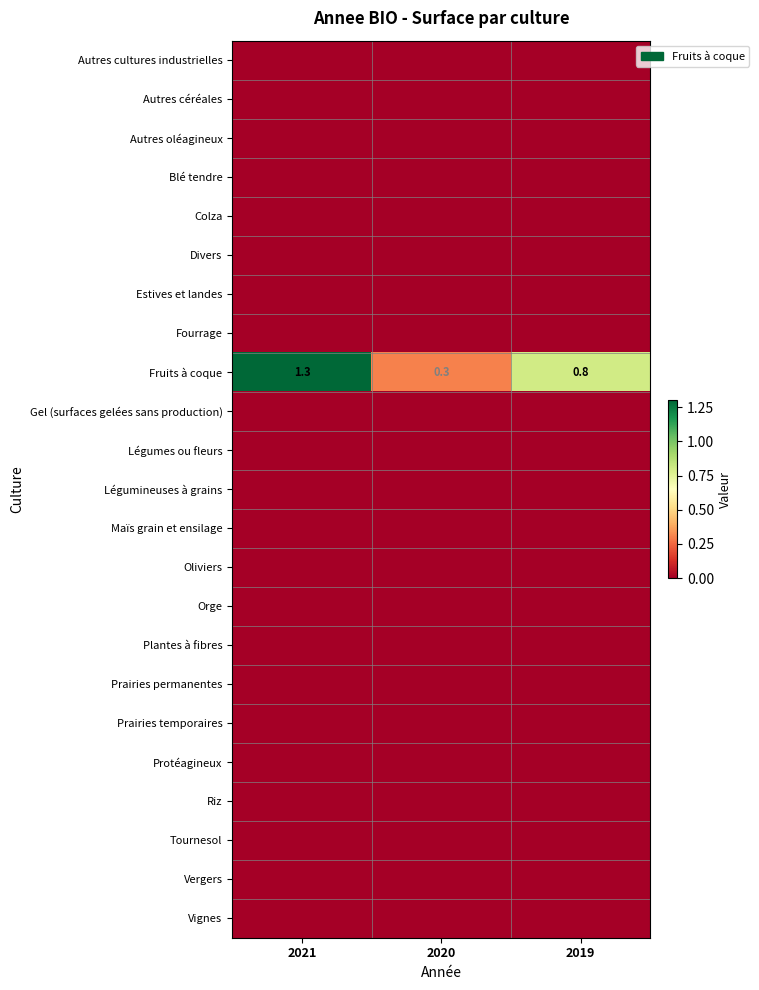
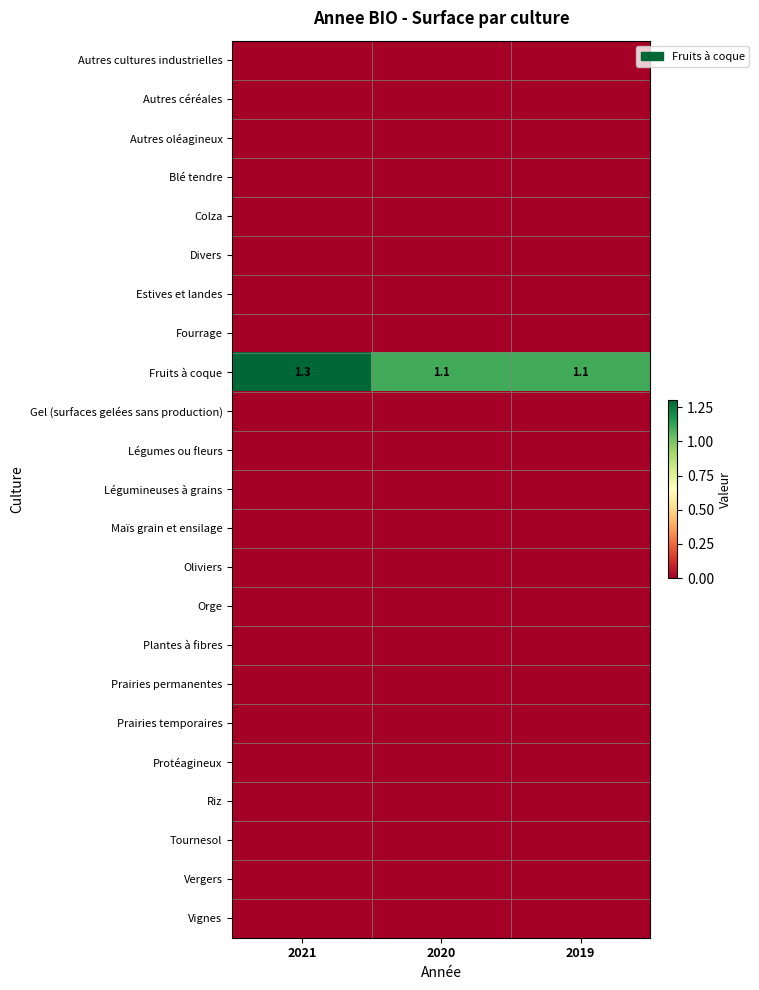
Fruits à coque, 2020: 0.3 -> 1.1
Fruits à coque, 2019: 0.8 -> 1.1
